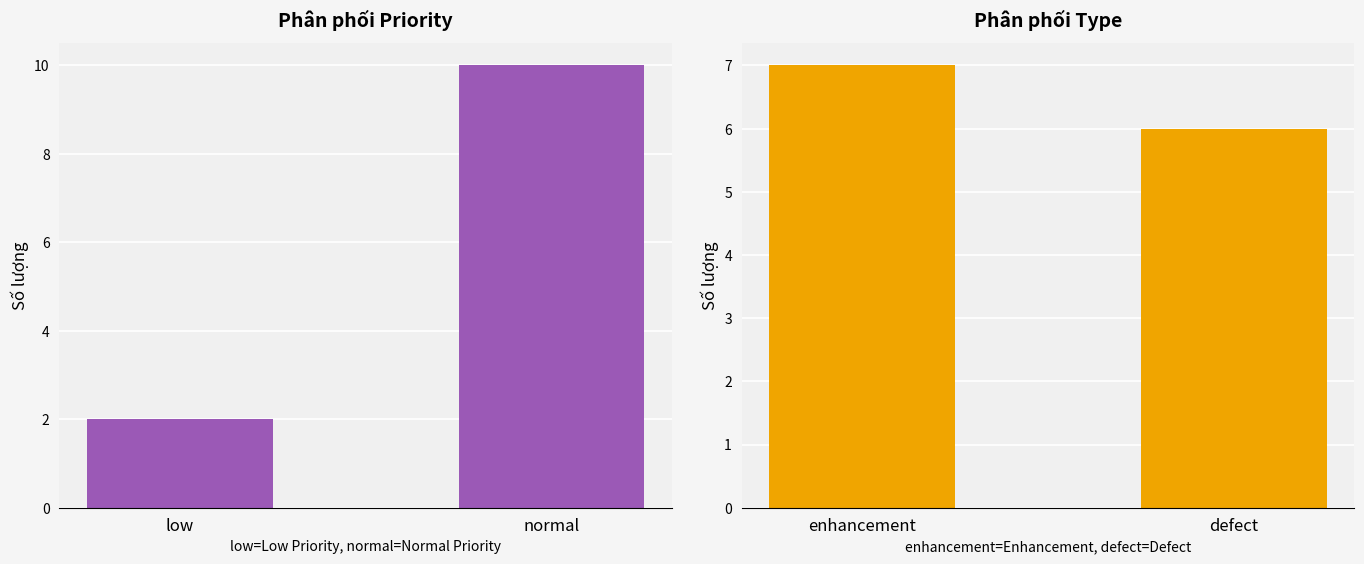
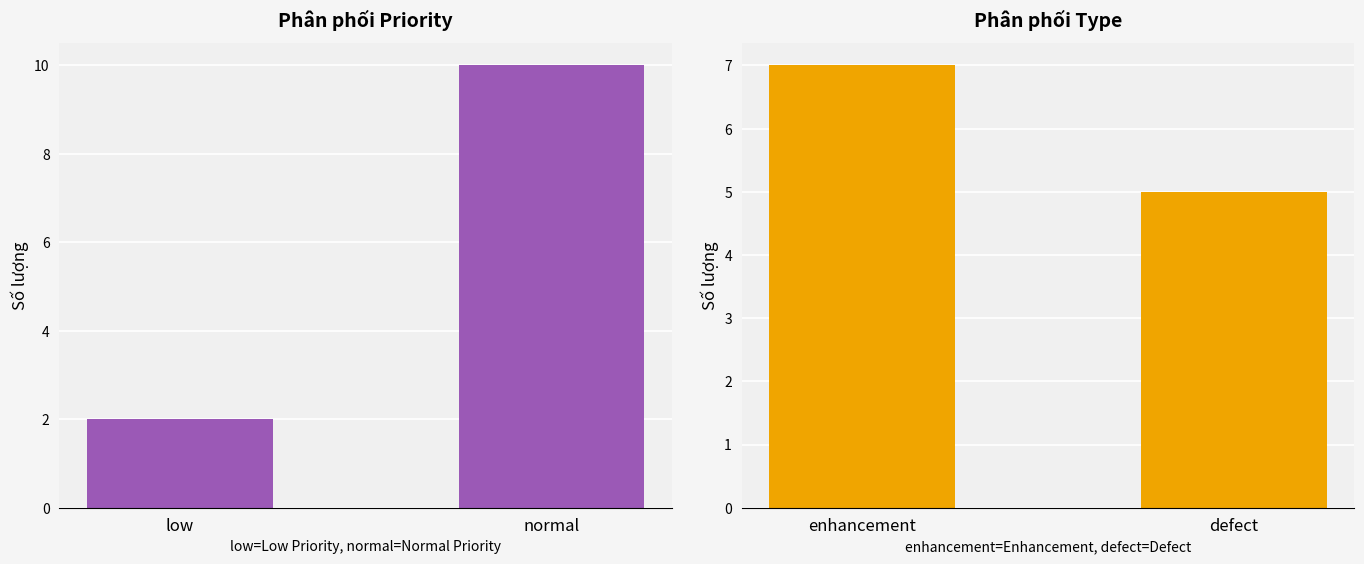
Phân phối Type, defect: 6 -> 5
